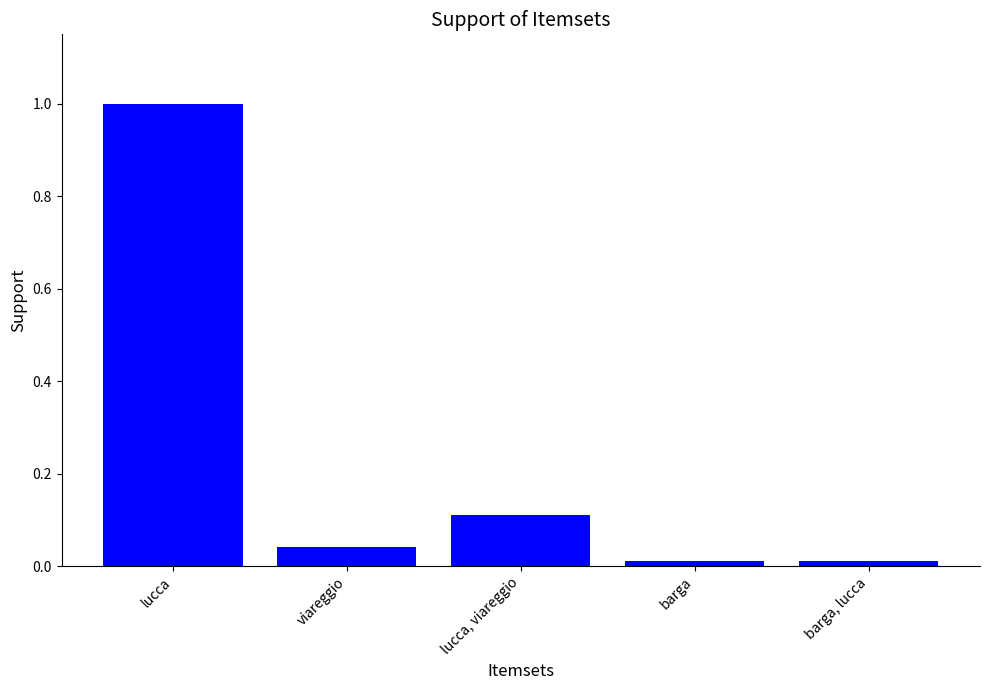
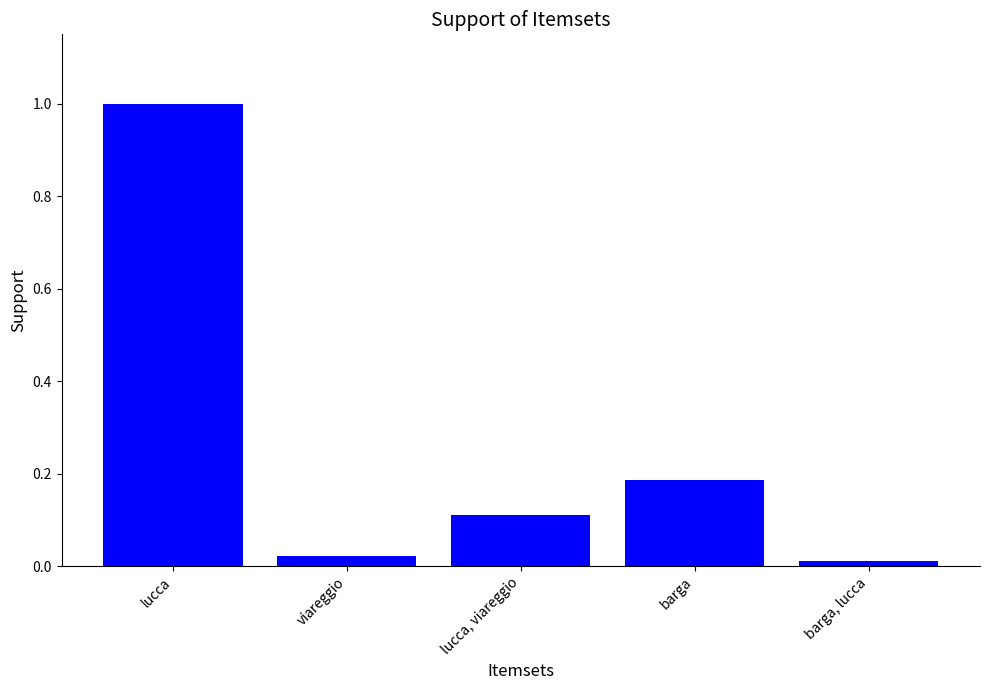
viareggio: 0.04 -> 0.02
barga: 0.01 -> 0.19
